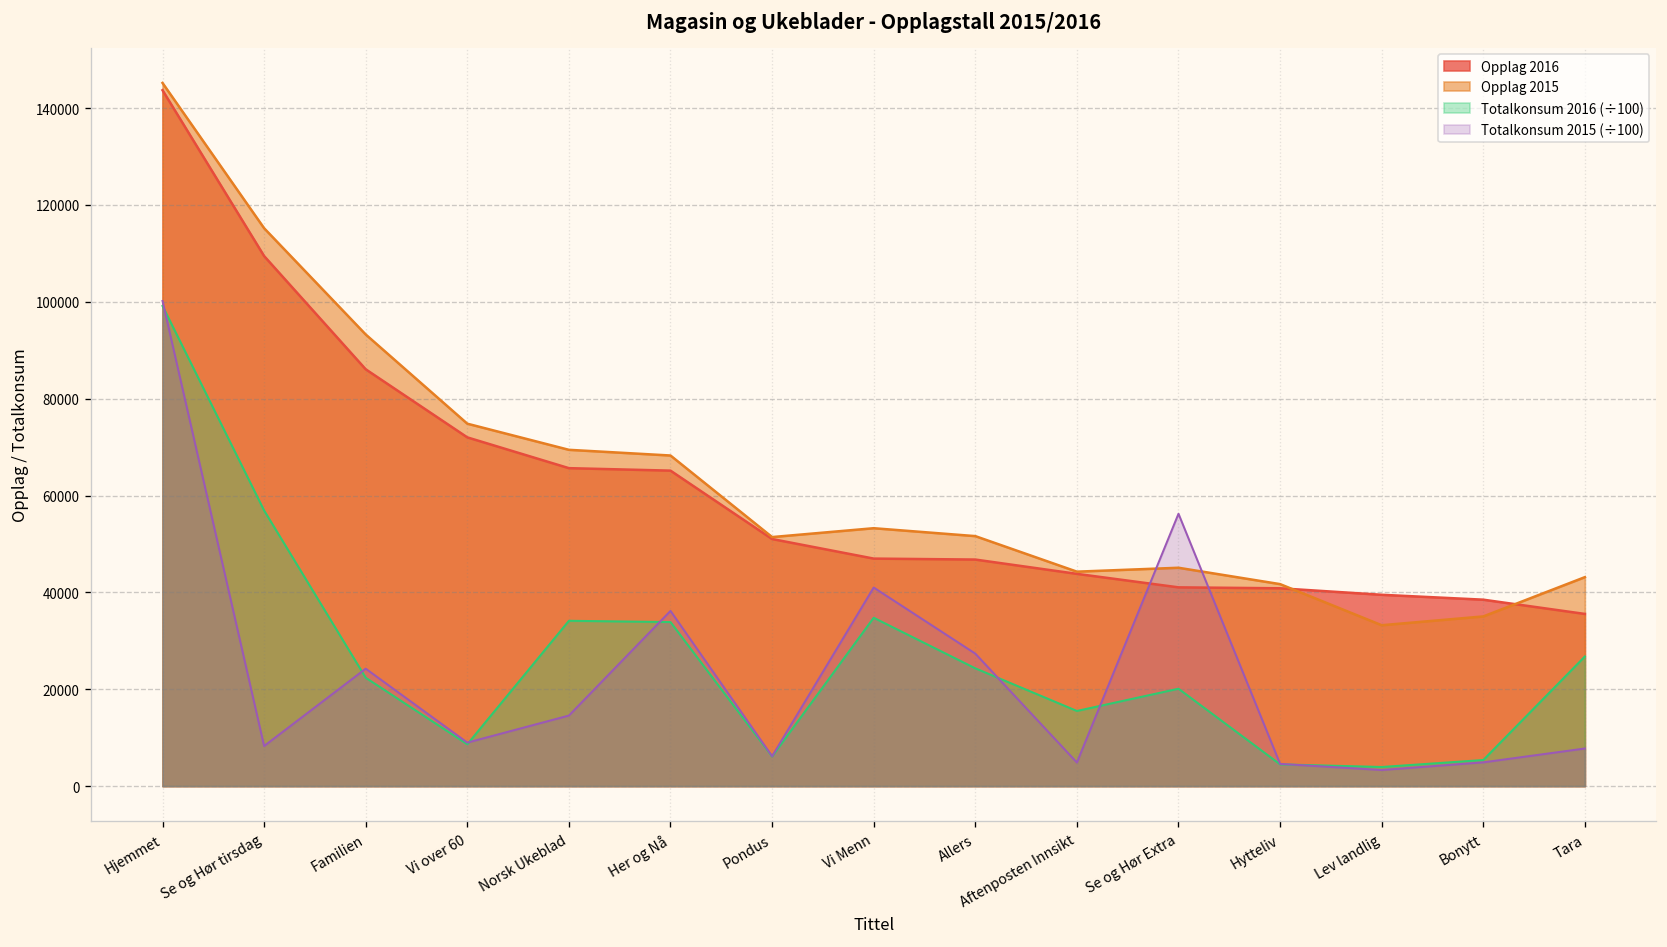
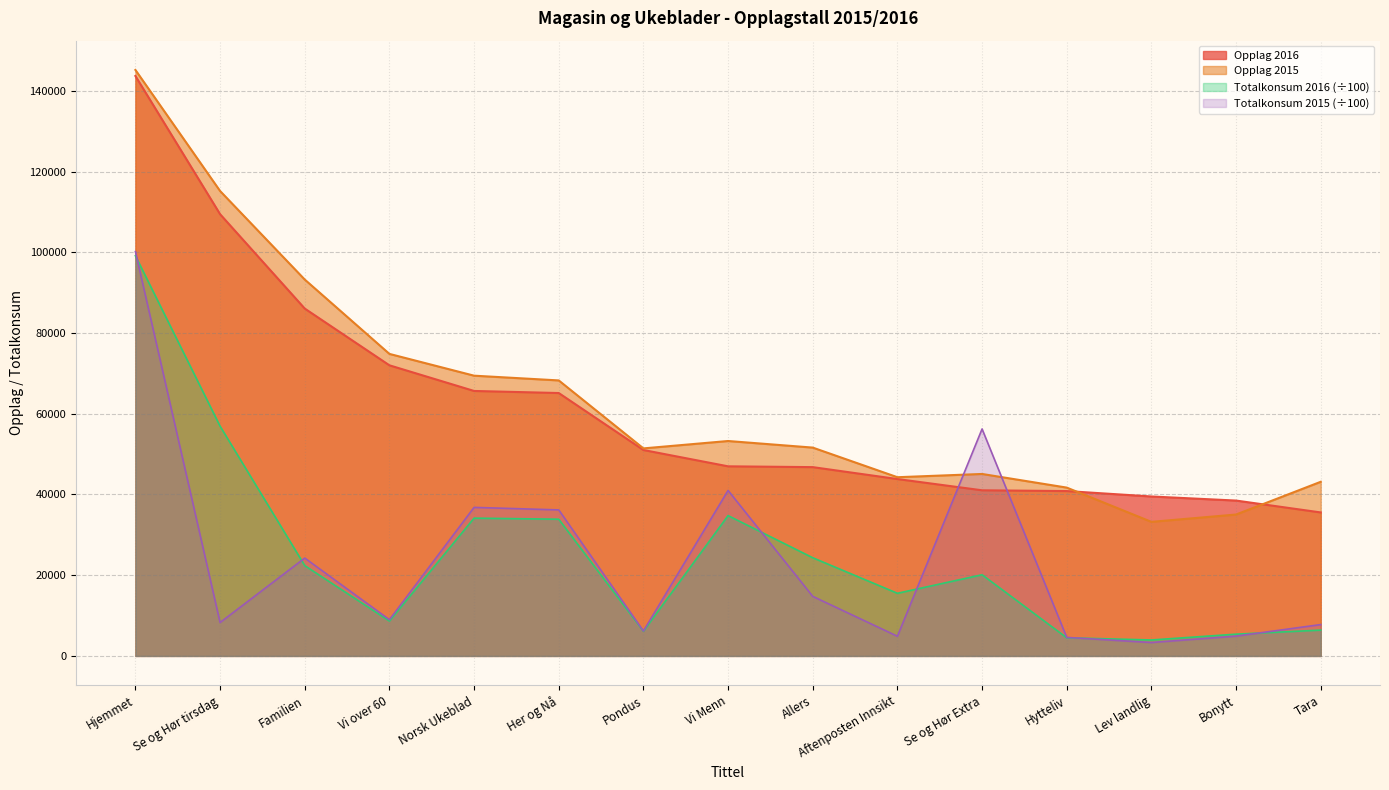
Totalkonsum 2015 (÷100), Norsk Ukeblad: 15000 -> 37000
Totalkonsum 2015 (÷100), Allers: 27000 -> 15000
Totalkonsum 2016 (÷100), Tara: 27000 -> 6000
